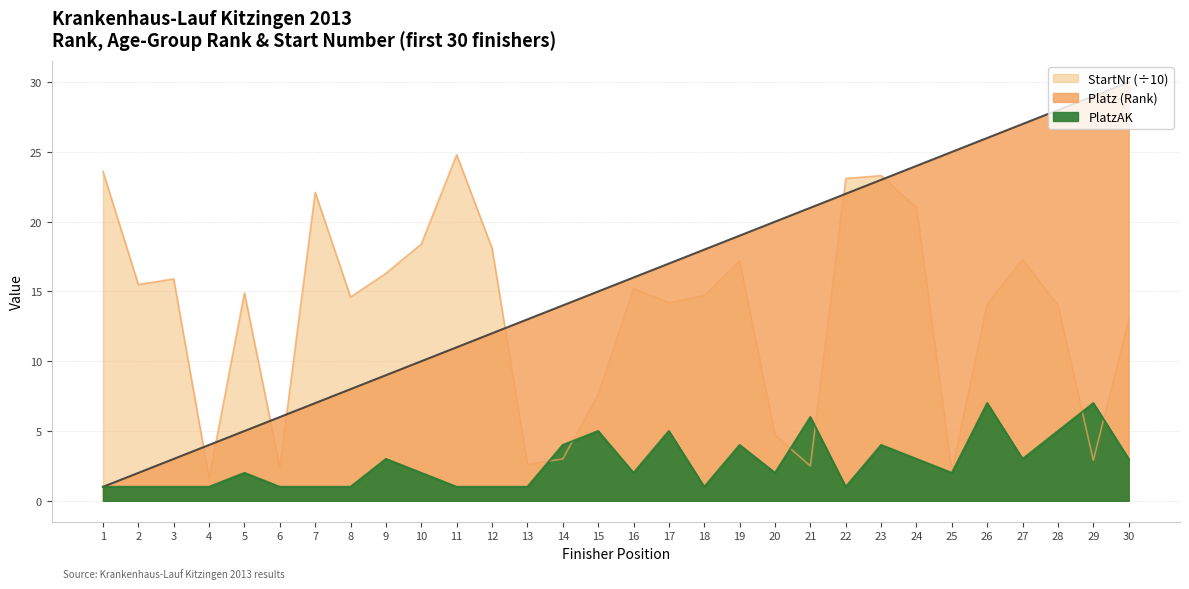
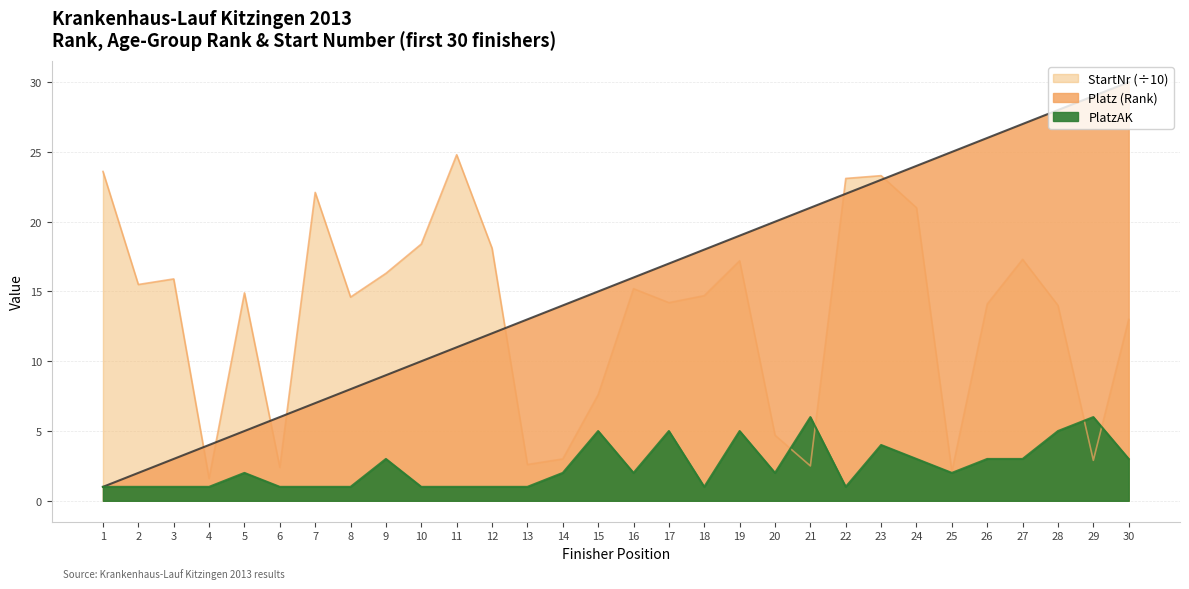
PlatzAK, 10: 2 -> 1
PlatzAK, 14: 4 -> 2
PlatzAK, 19: 4 -> 5
PlatzAK, 26: 7 -> 3
PlatzAK, 29: 7 -> 6
